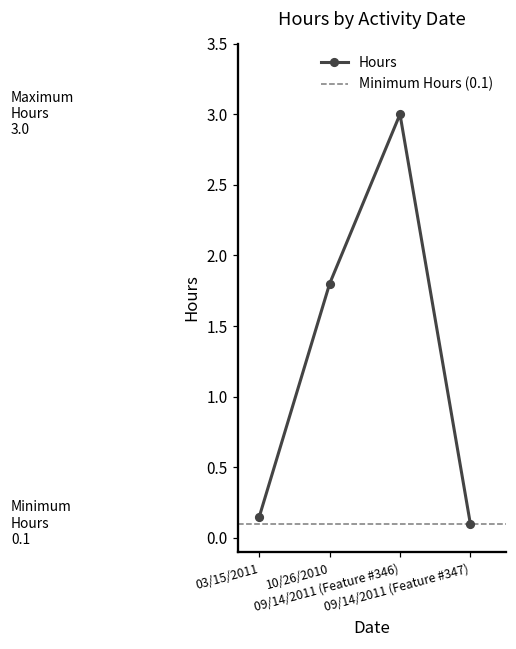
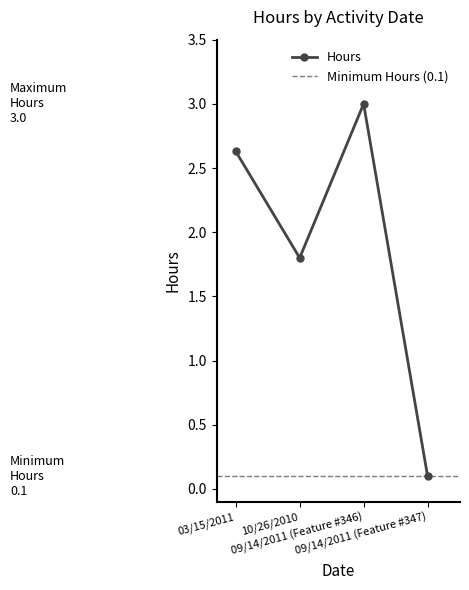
03/15/2011: 0.15 -> 2.63
